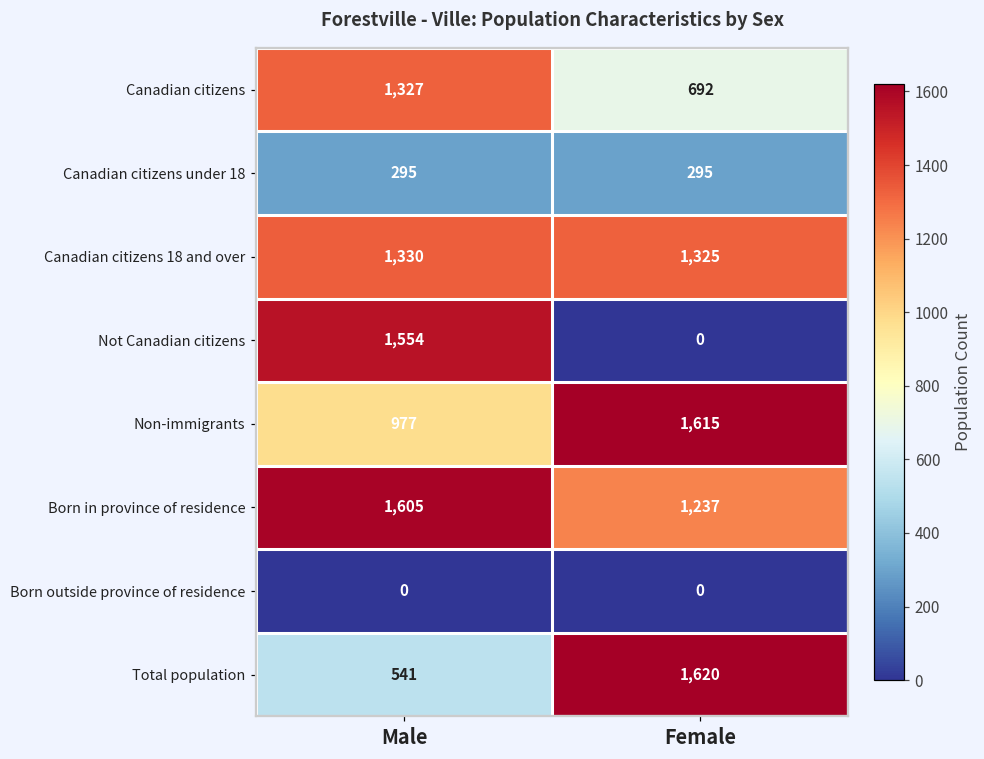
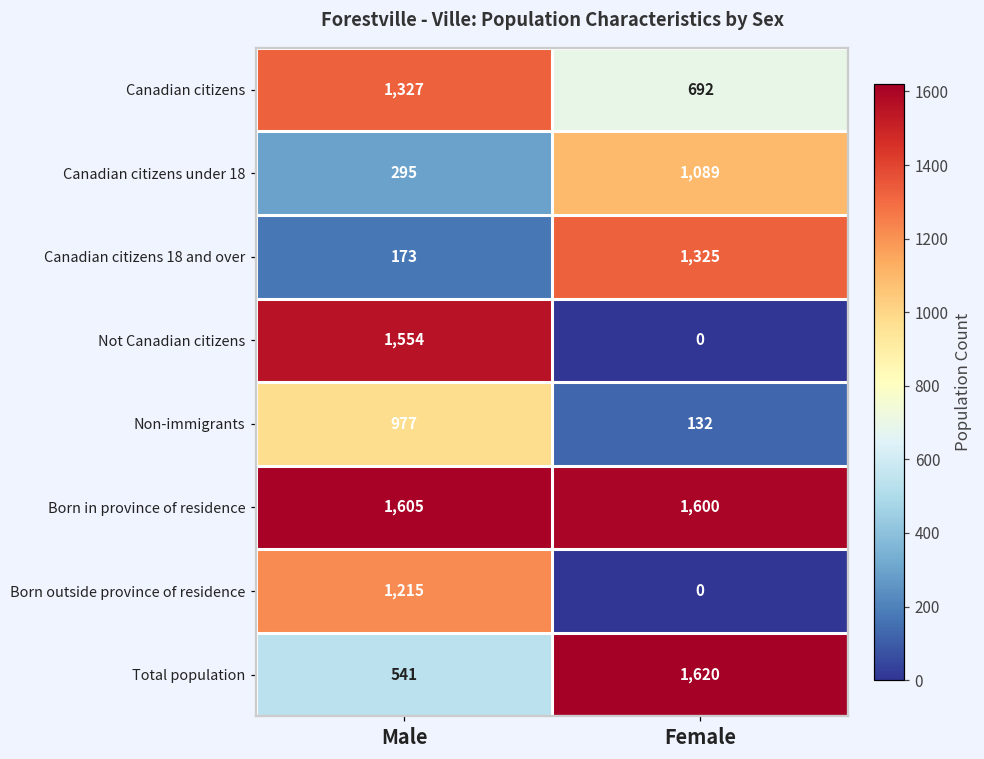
Canadian citizens under 18, Female: 295 -> 1,089
Canadian citizens 18 and over, Male: 1,330 -> 173
Non-immigrants, Female: 1,615 -> 132
Born in province of residence, Female: 1,237 -> 1,600
Born outside province of residence, Male: 0 -> 1,215
